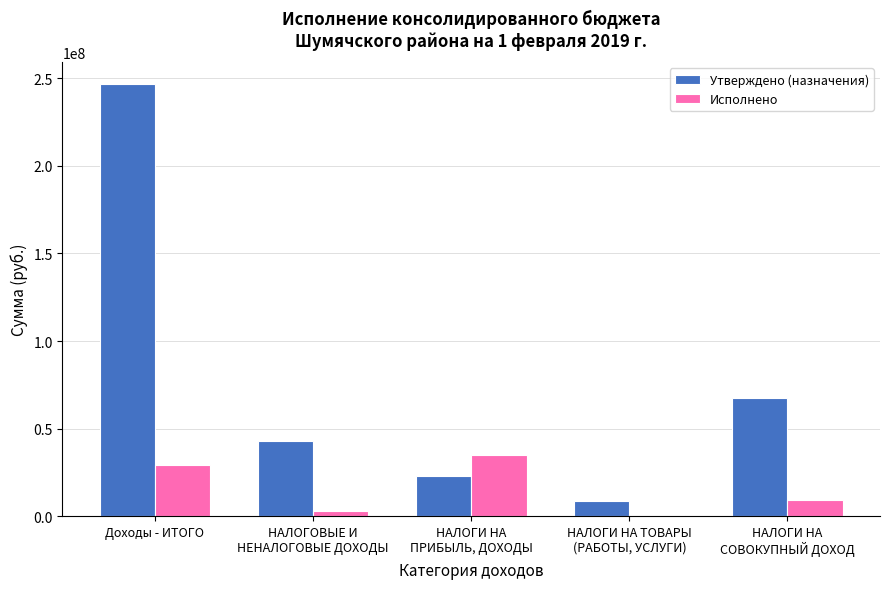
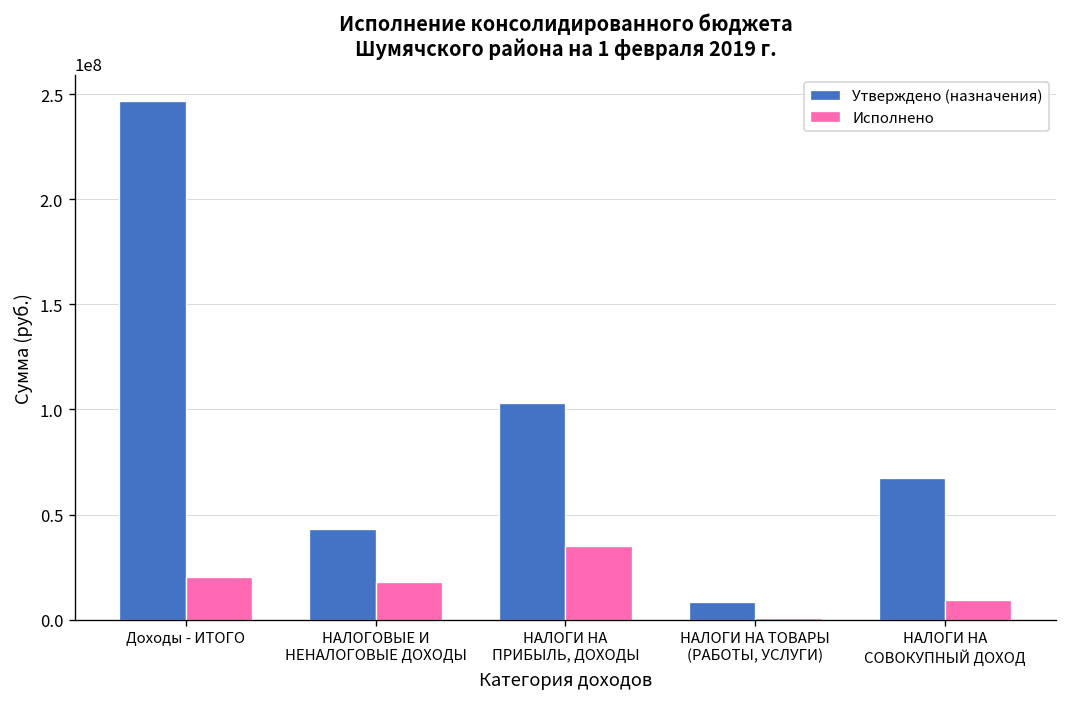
Исполнено, Доходы - ИТОГО: 30000000 -> 20000000
Исполнено, НАЛОГОВЫЕ И НЕНАЛОГОВЫЕ ДОХОДЫ: 3000000 -> 18000000
Утверждено (назначения), НАЛОГИ НА ПРИБЫЛЬ, ДОХОДЫ: 23000000 -> 103000000
